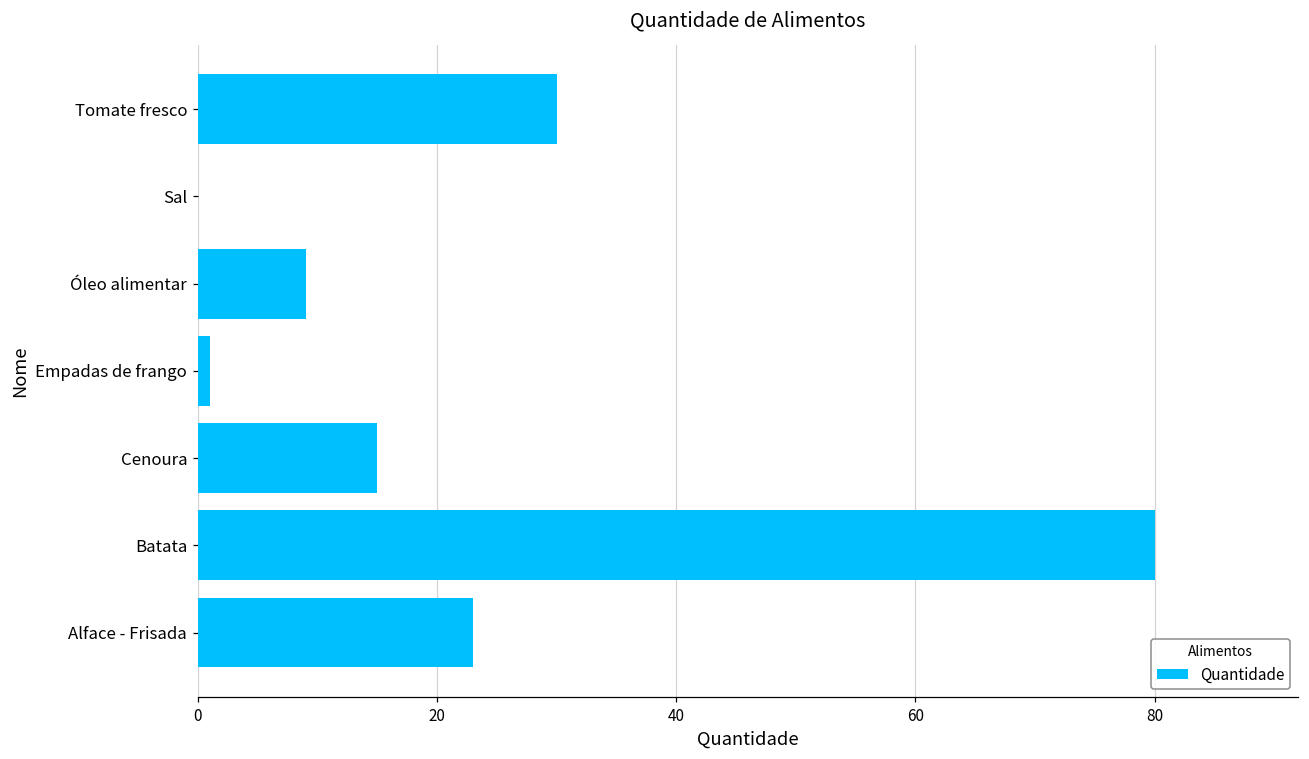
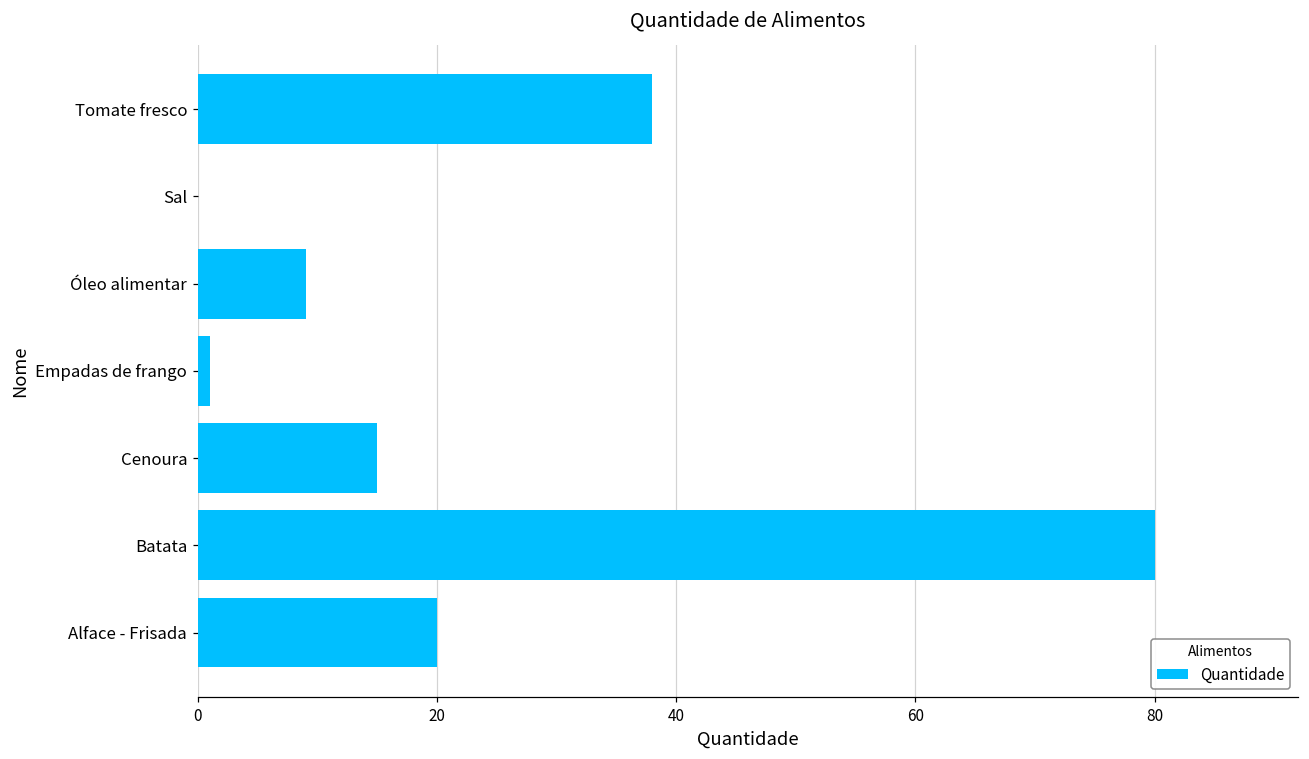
Tomate fresco: 30 -> 38
Alface - Frisada: 23 -> 20
